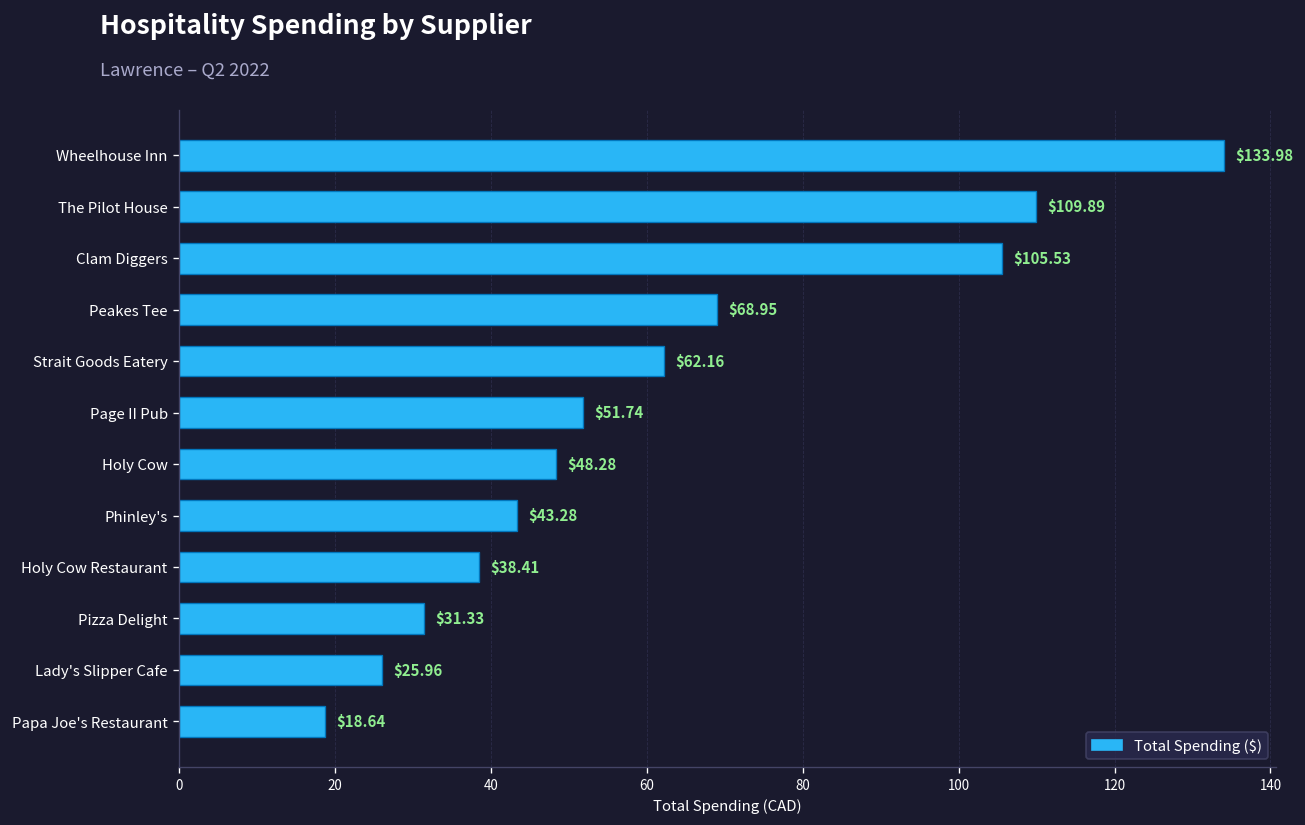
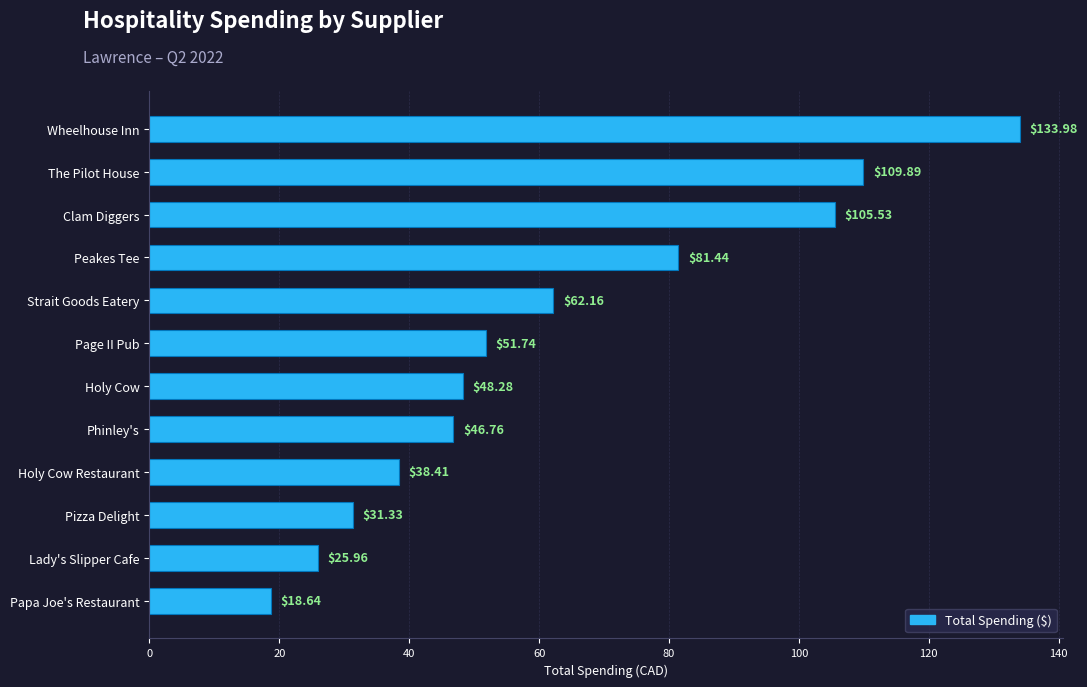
Peakes Tee: $68.95 -> $81.44
Phinley's: $43.28 -> $46.76
